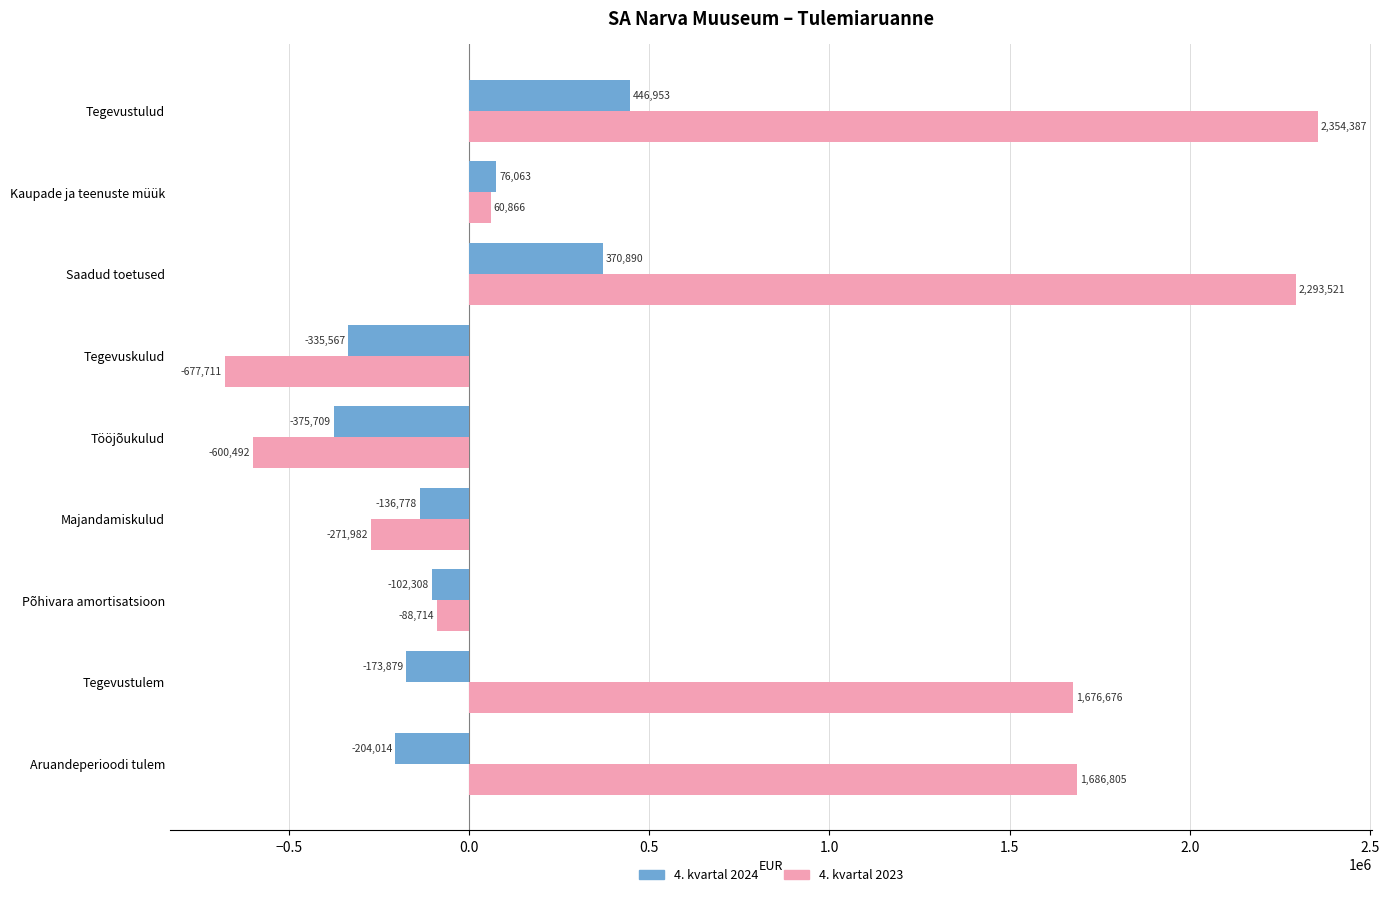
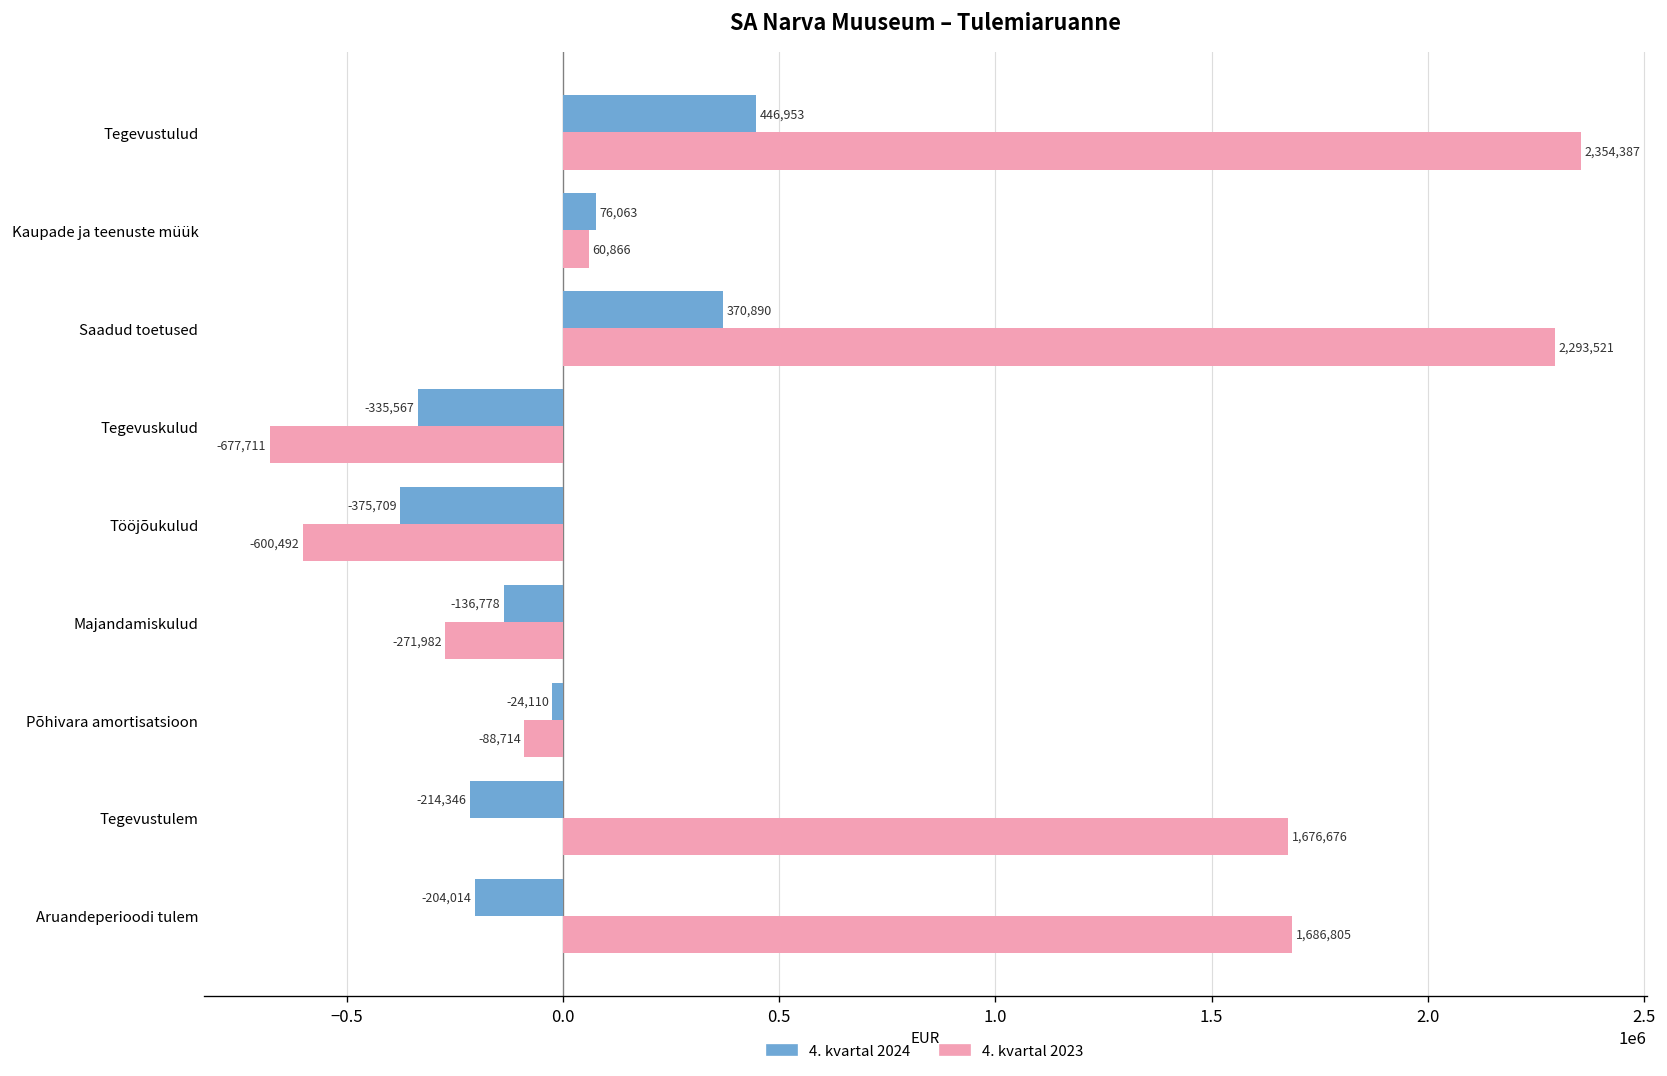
4. kvartal 2024, Põhivara amortisatsioon: -102,308 -> -24,110
4. kvartal 2024, Tegevustulem: -173,879 -> -214,346
